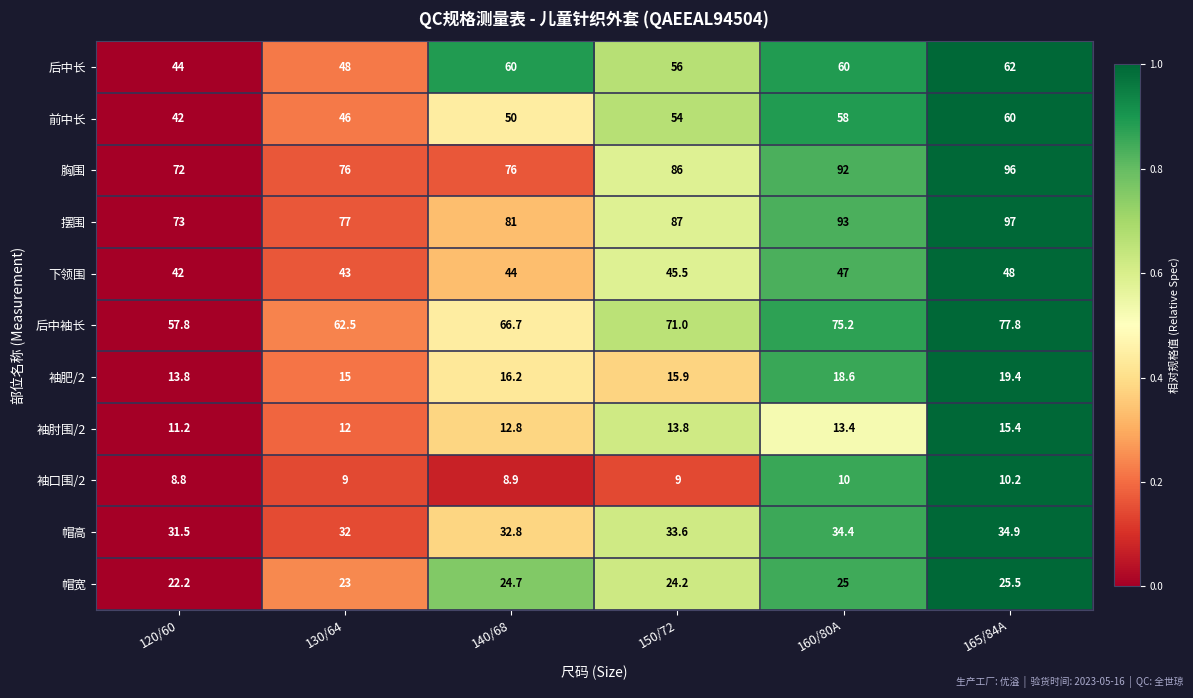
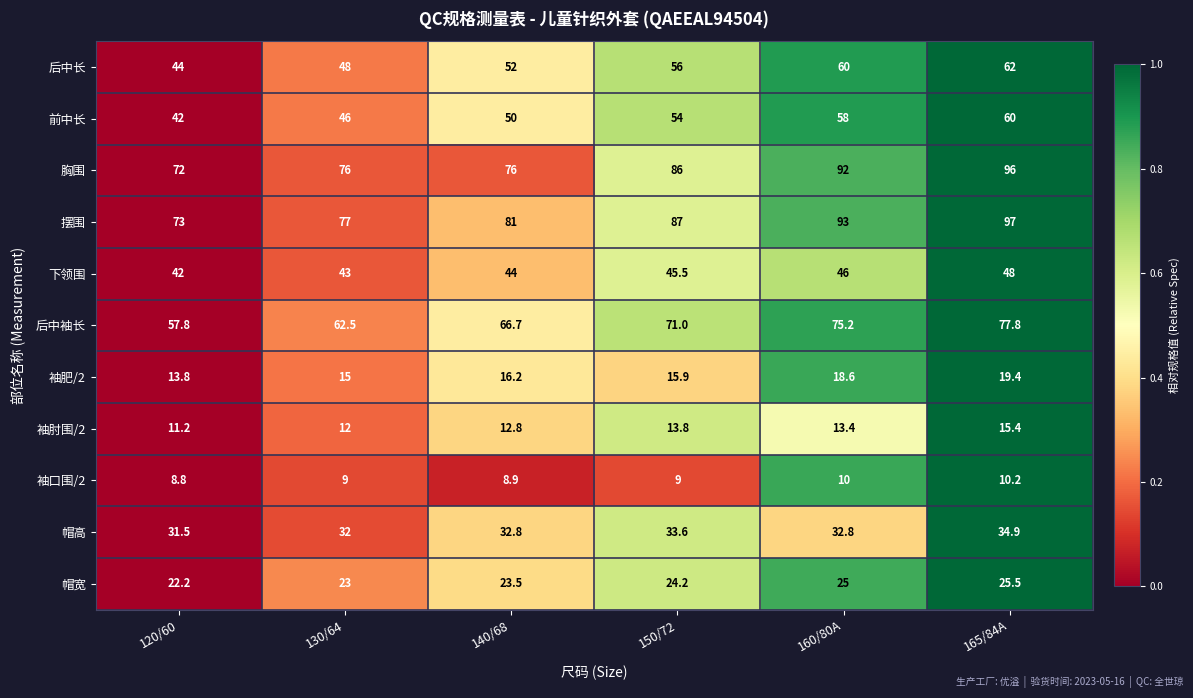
后中长, 140/68: 60 -> 52
下领围, 160/80A: 47 -> 46
帽高, 160/80A: 34.4 -> 32.8
帽宽, 140/68: 24.7 -> 23.5
